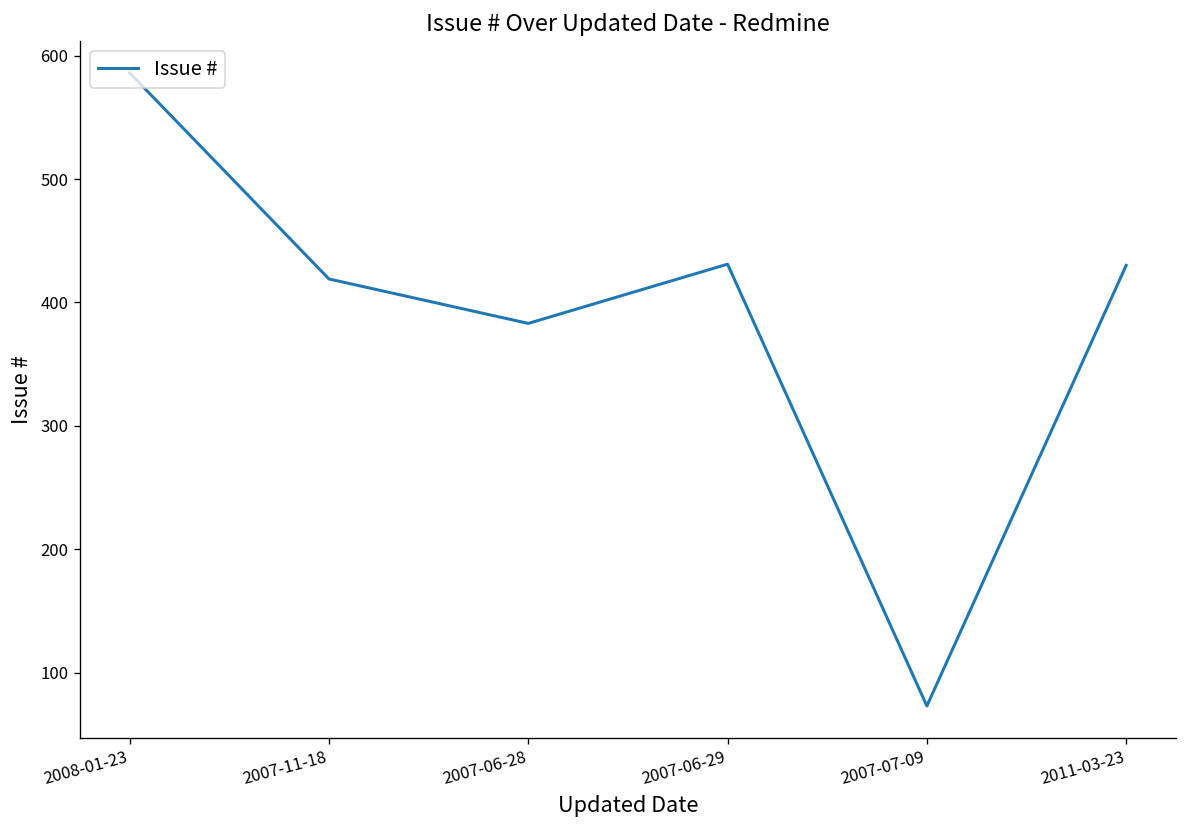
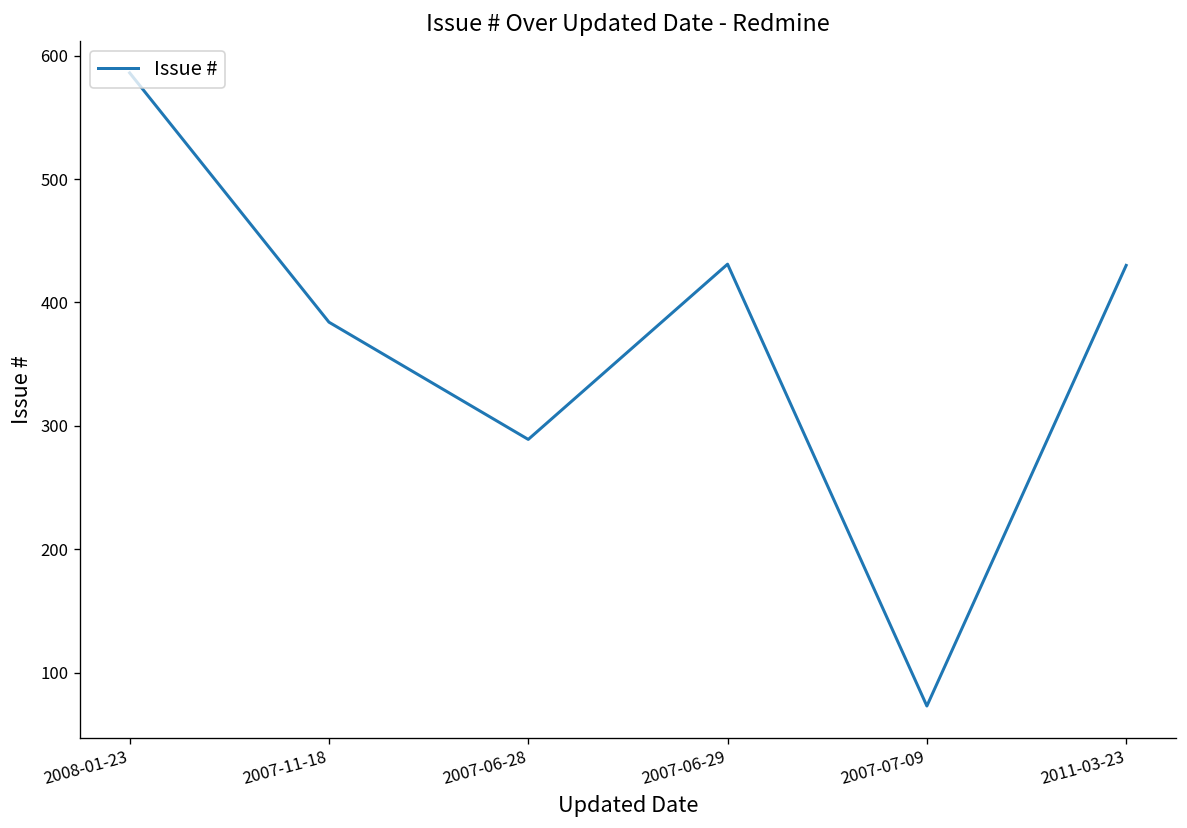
2007-11-18: 419 -> 384
2007-06-28: 383 -> 289
